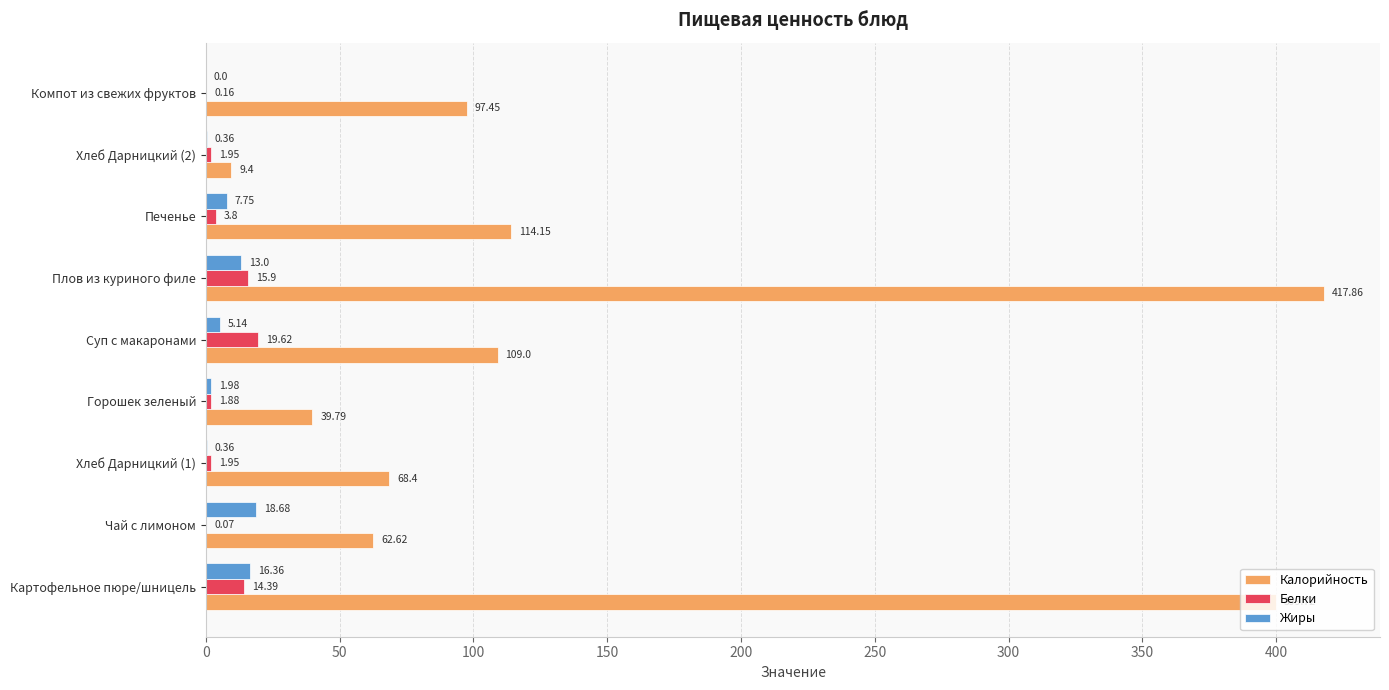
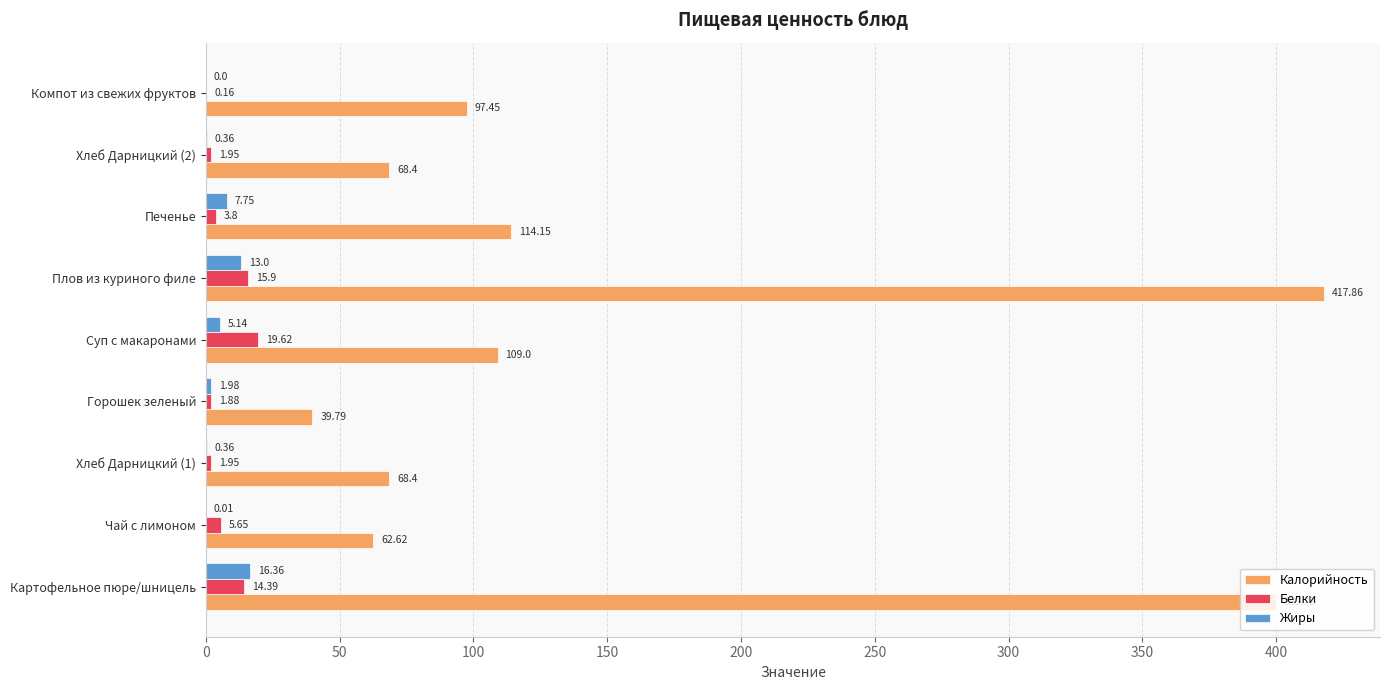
Калорийность, Хлеб Дарницкий (2): 9.4 -> 68.4
Жиры, Чай с лимоном: 18.68 -> 0.01
Белки, Чай с лимоном: 0.07 -> 5.65
